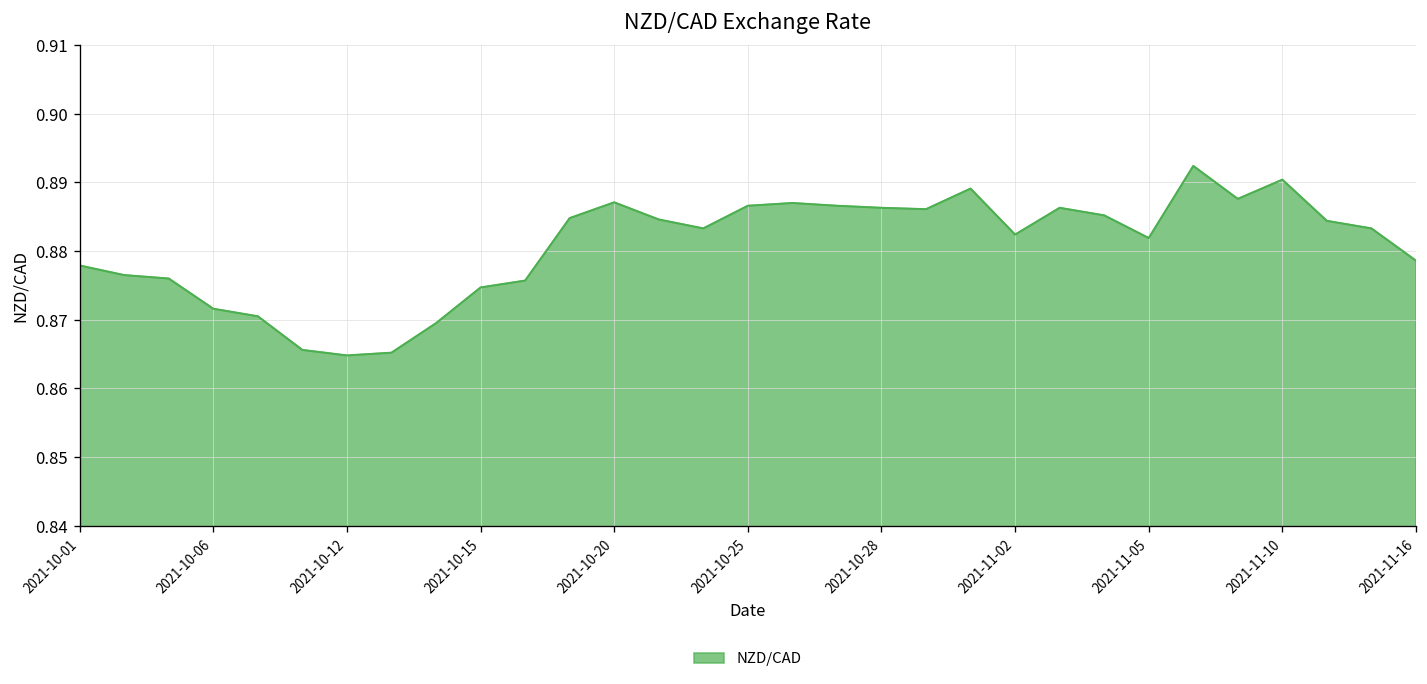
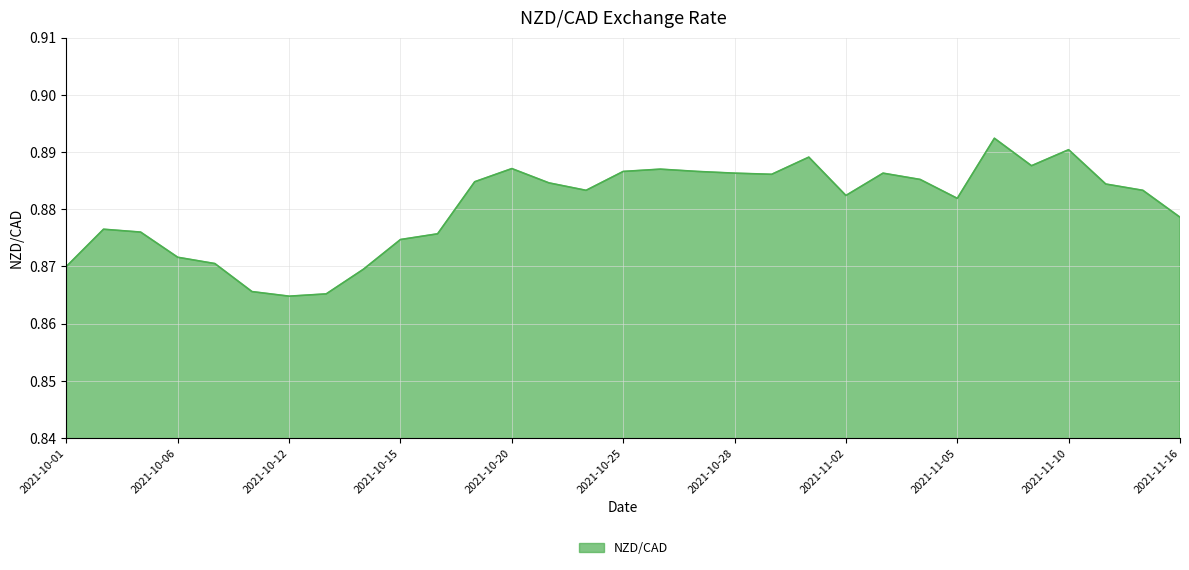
2021-10-01: 0.878 -> 0.870
